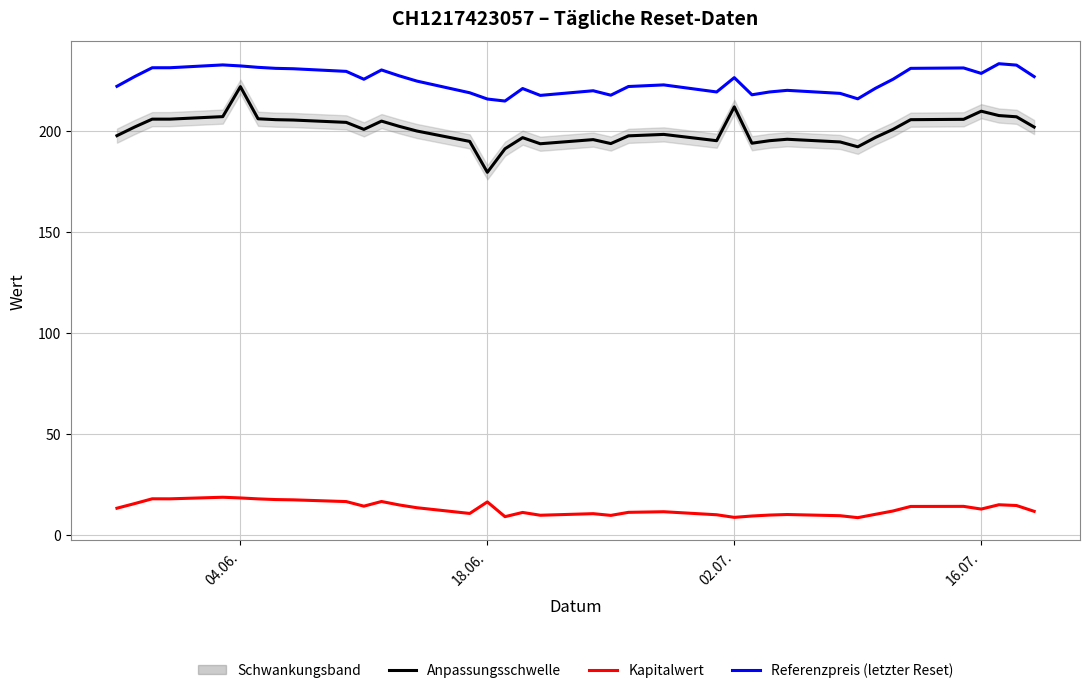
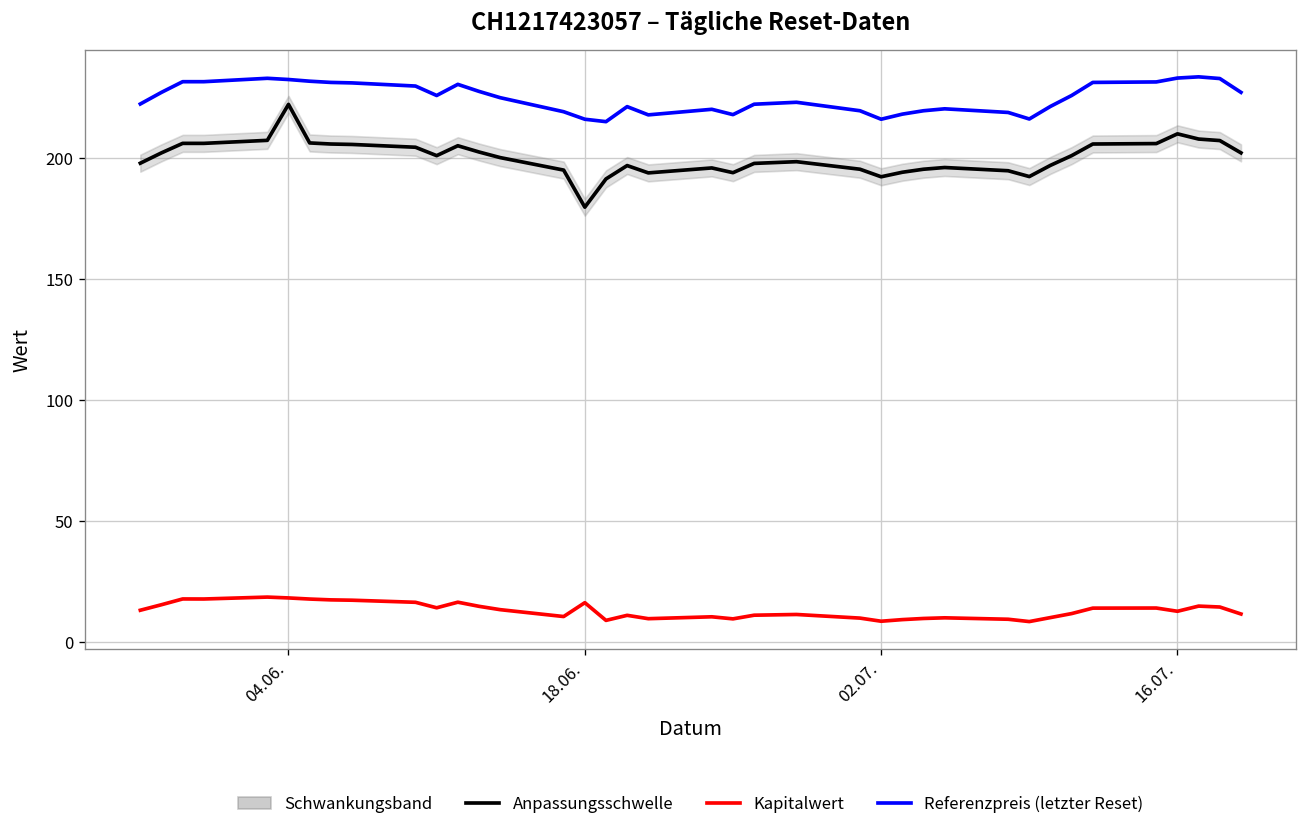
Anpassungsschwelle, 02.07.: 212 -> 192
Referenzpreis (letzter Reset), 02.07.: 227 -> 216
Referenzpreis (letzter Reset), 16.07.: 229 -> 233
